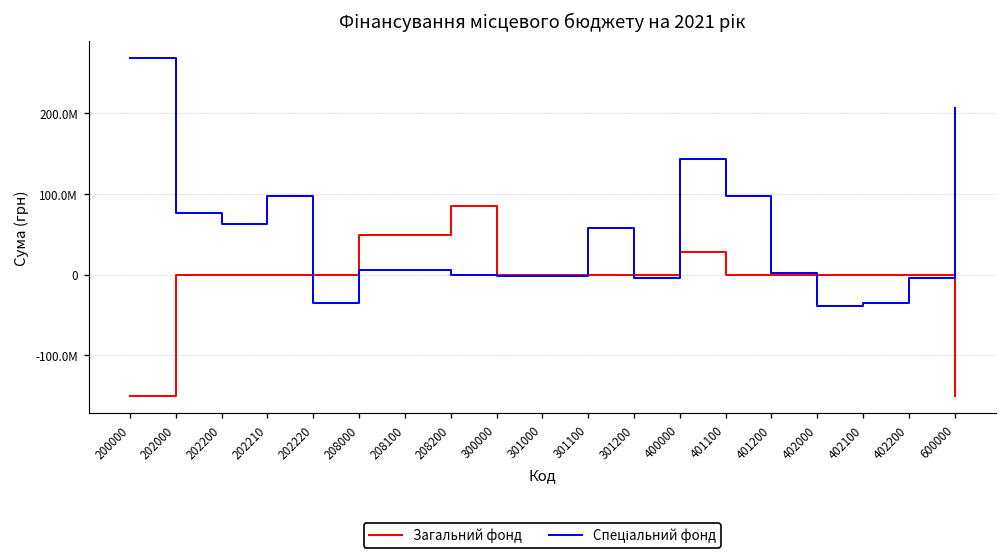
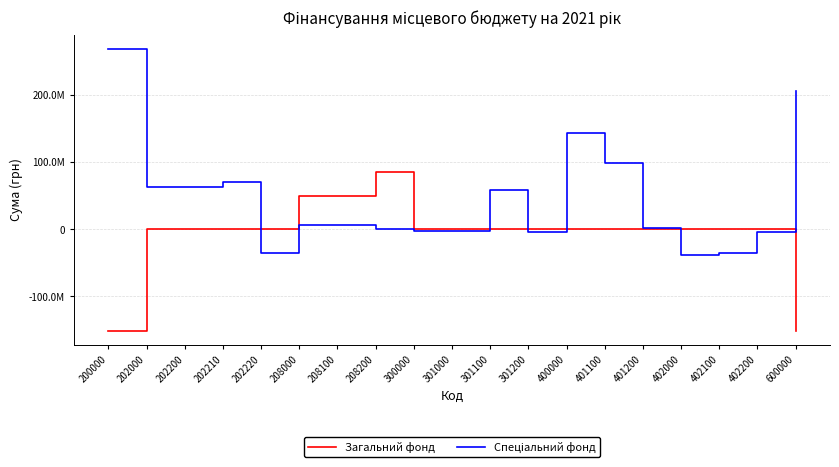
Спеціальний фонд, 202000: 80000000 -> 60000000
Спеціальний фонд, 202210: 100000000 -> 70000000
Загальний фонд, 400000: 30000000 -> 0
